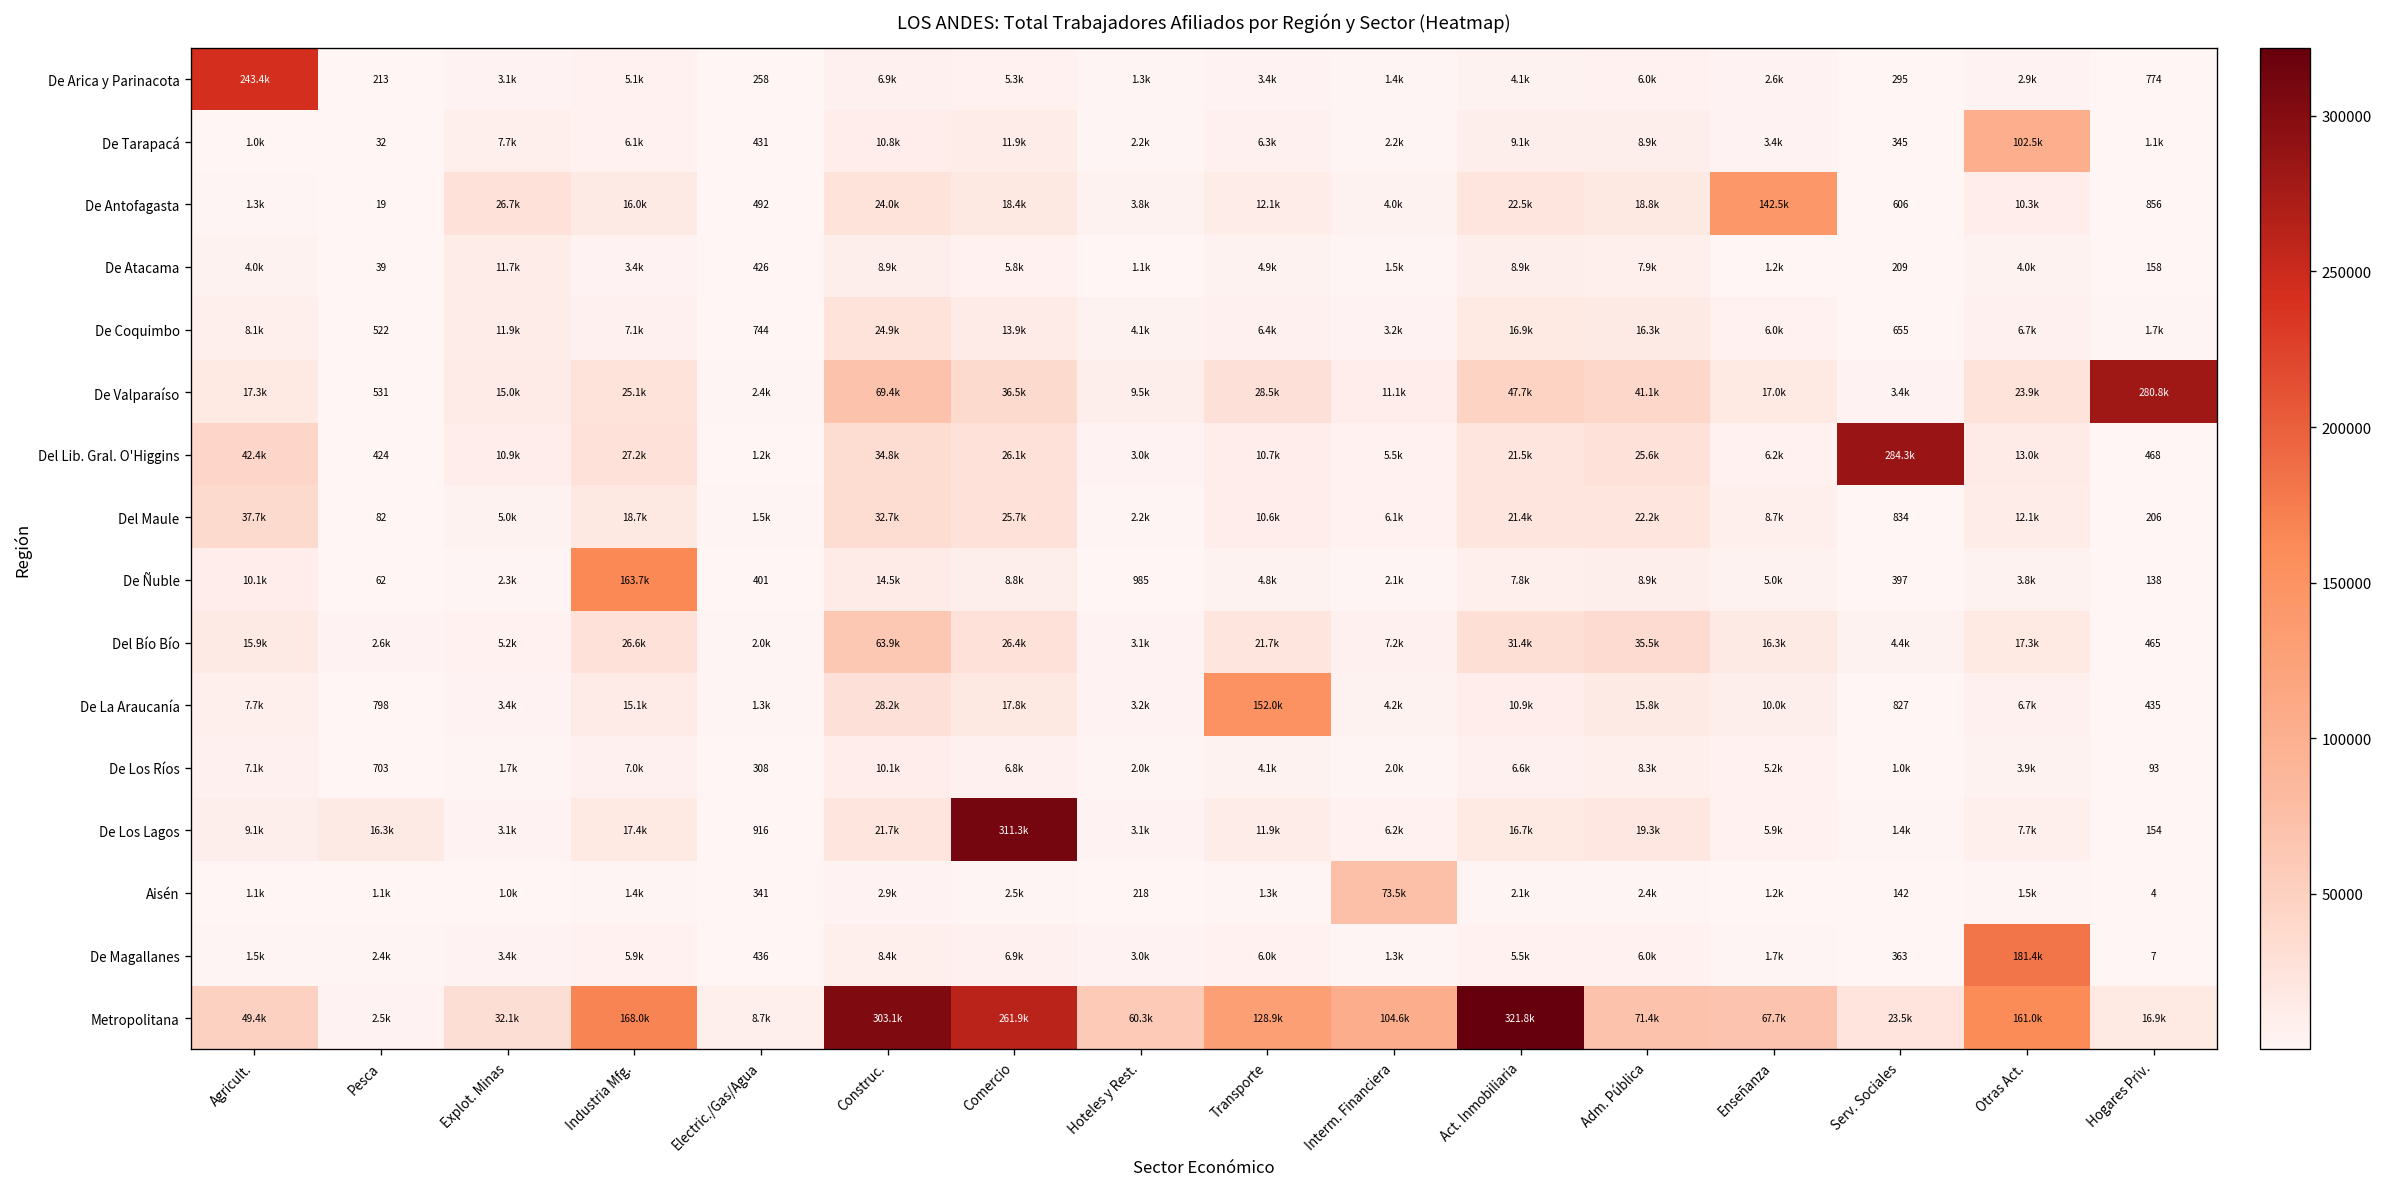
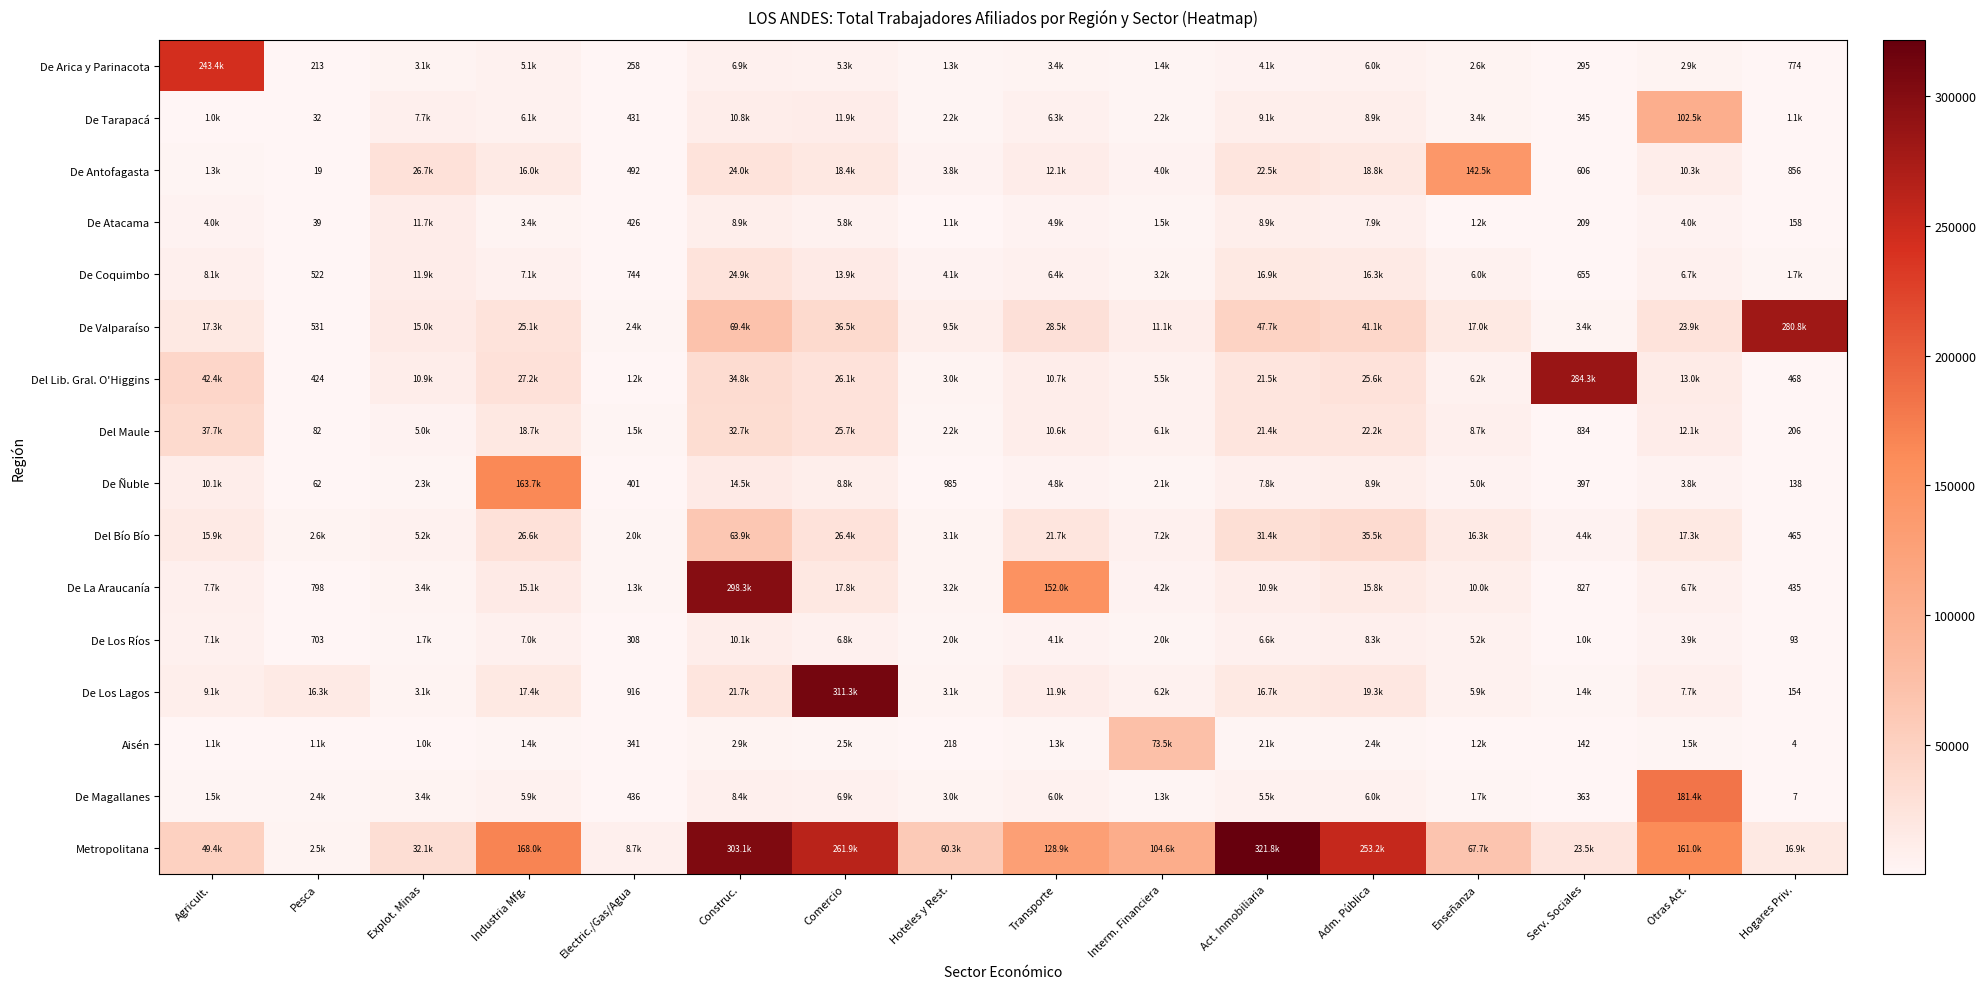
De La Araucanía, Construc.: 28.2k -> 298.3k
Metropolitana, Adm. Pública: 71.4k -> 253.2k
